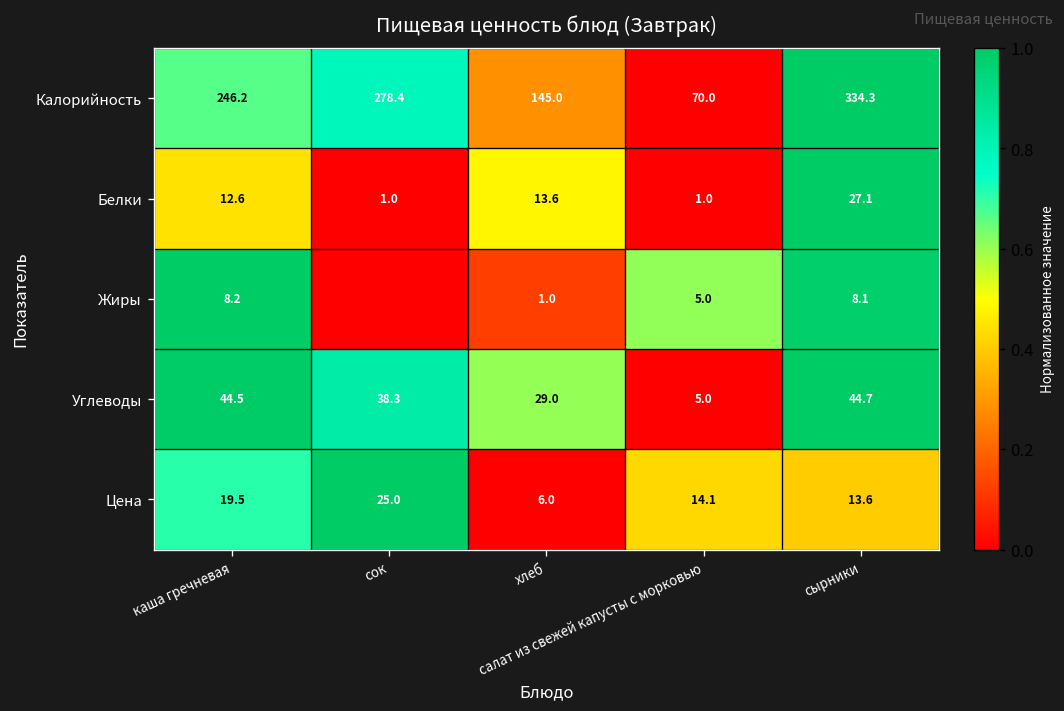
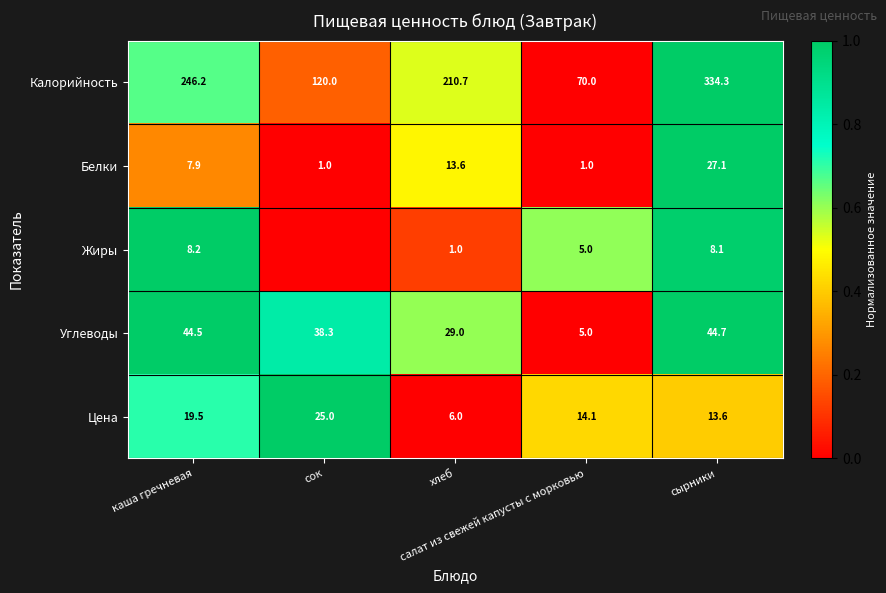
Калорийность, сок: 278.4 -> 120.0
Калорийность, хлеб: 145.0 -> 210.7
Белки, каша гречневая: 12.6 -> 7.9
